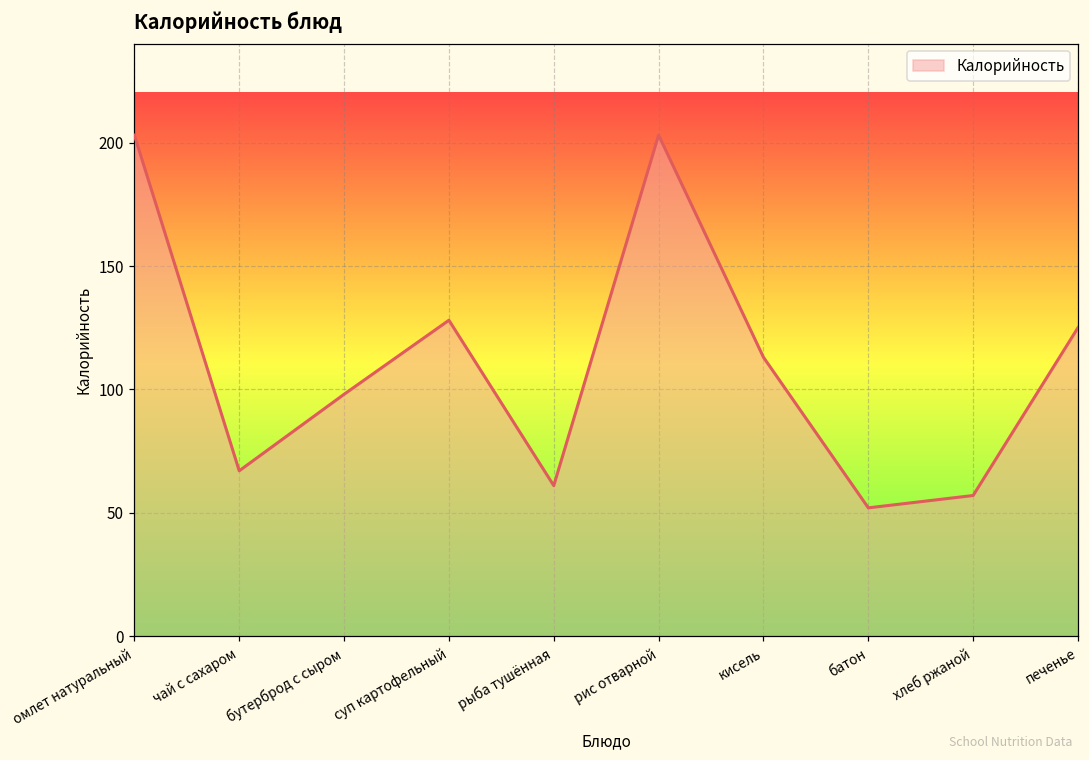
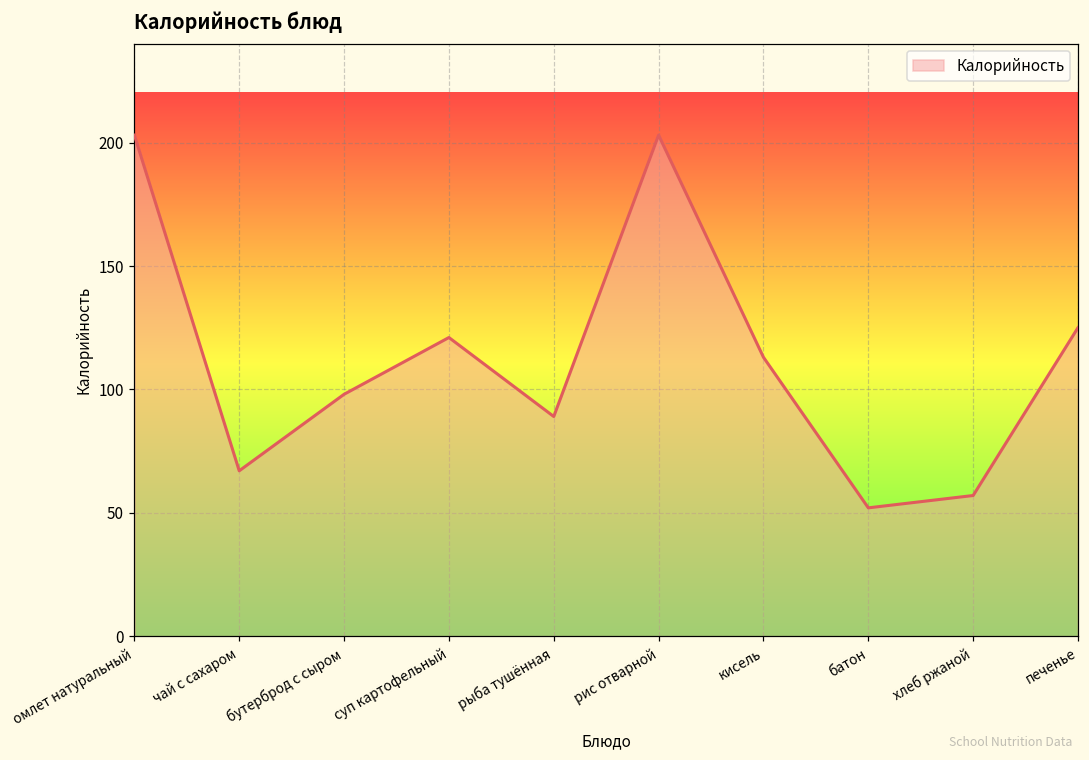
суп картофельный: 128 -> 121
рыба тушённая: 61 -> 89
